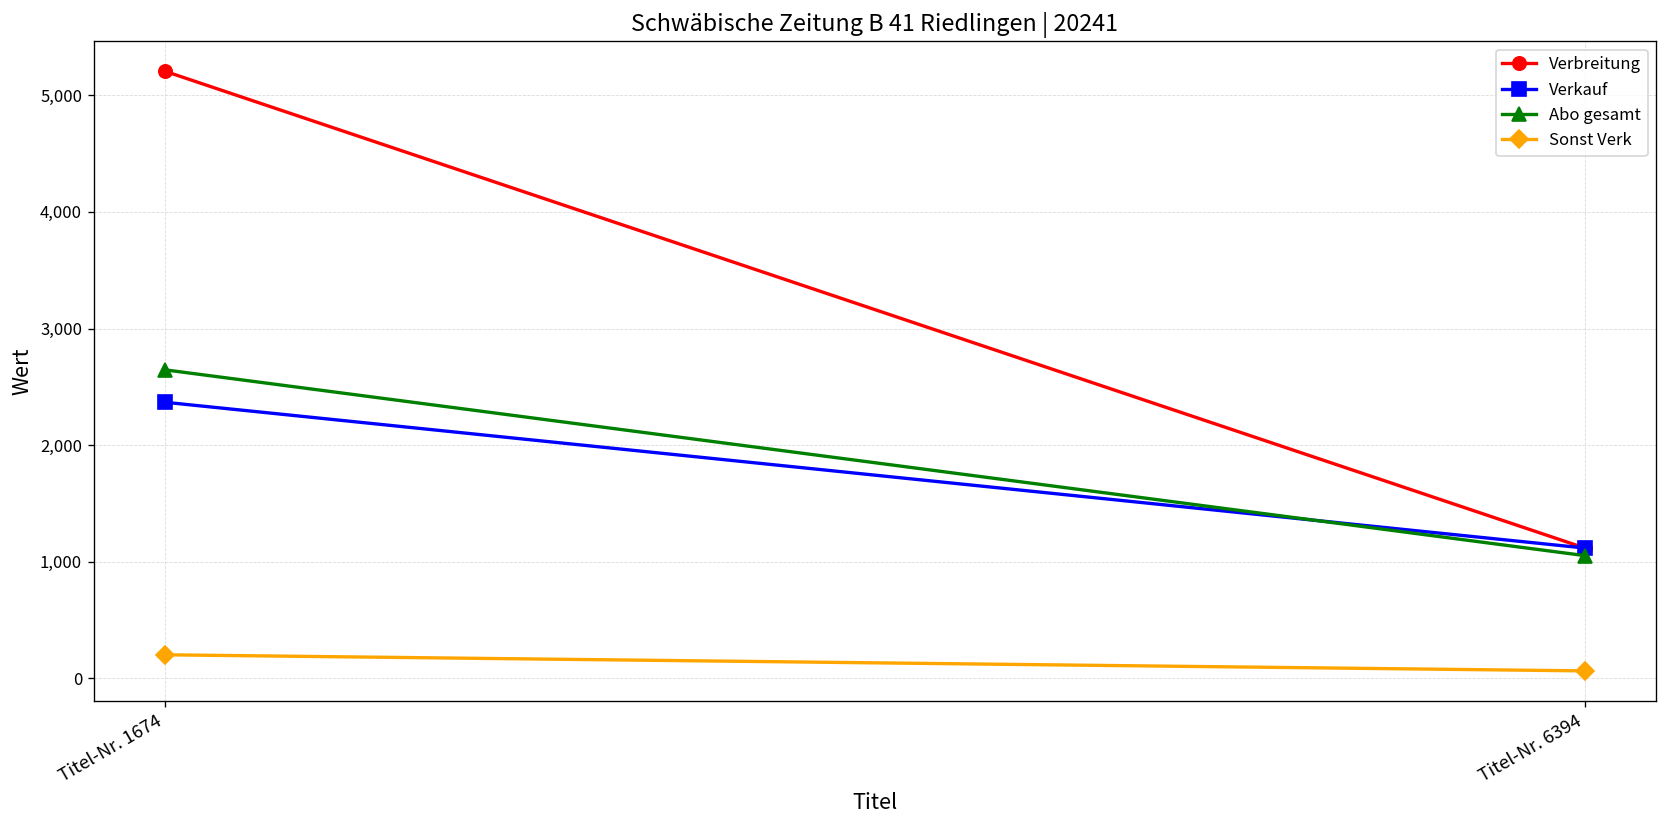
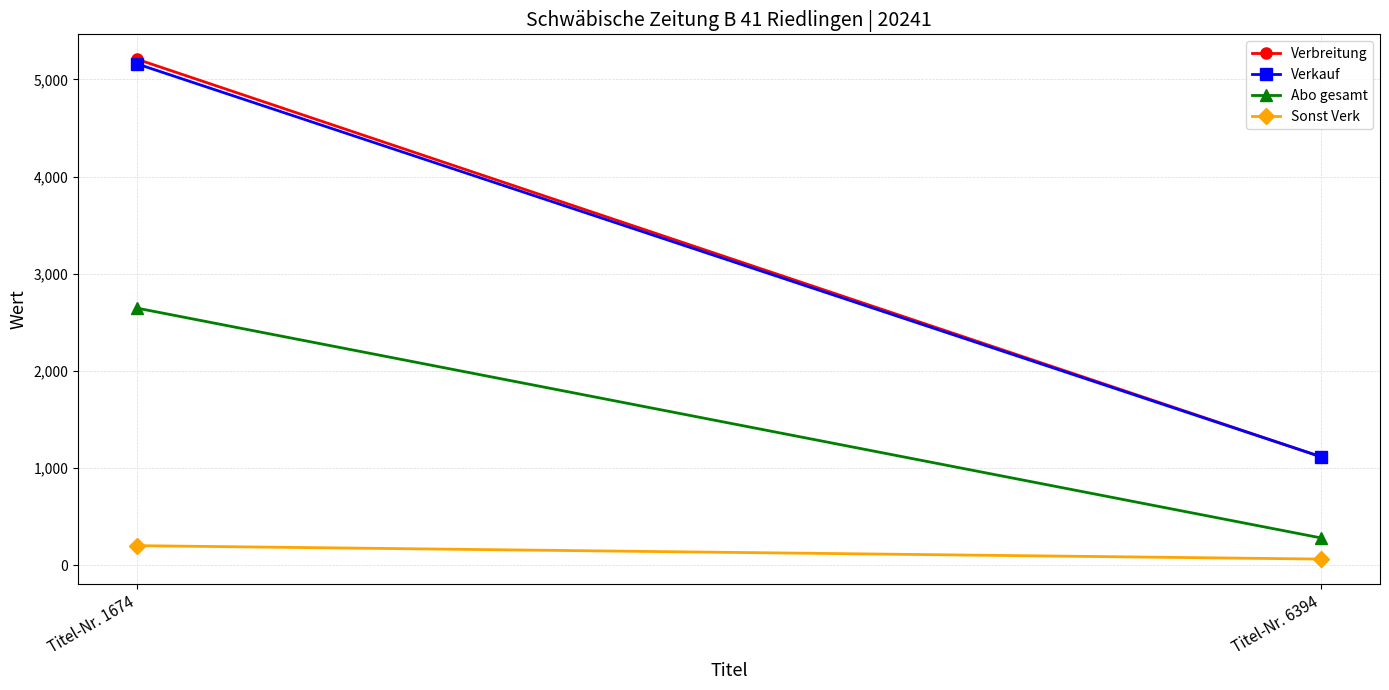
Verkauf, Titel-Nr. 1674: 2,400 -> 5,200
Abo gesamt, Titel-Nr. 6394: 1,100 -> 300
